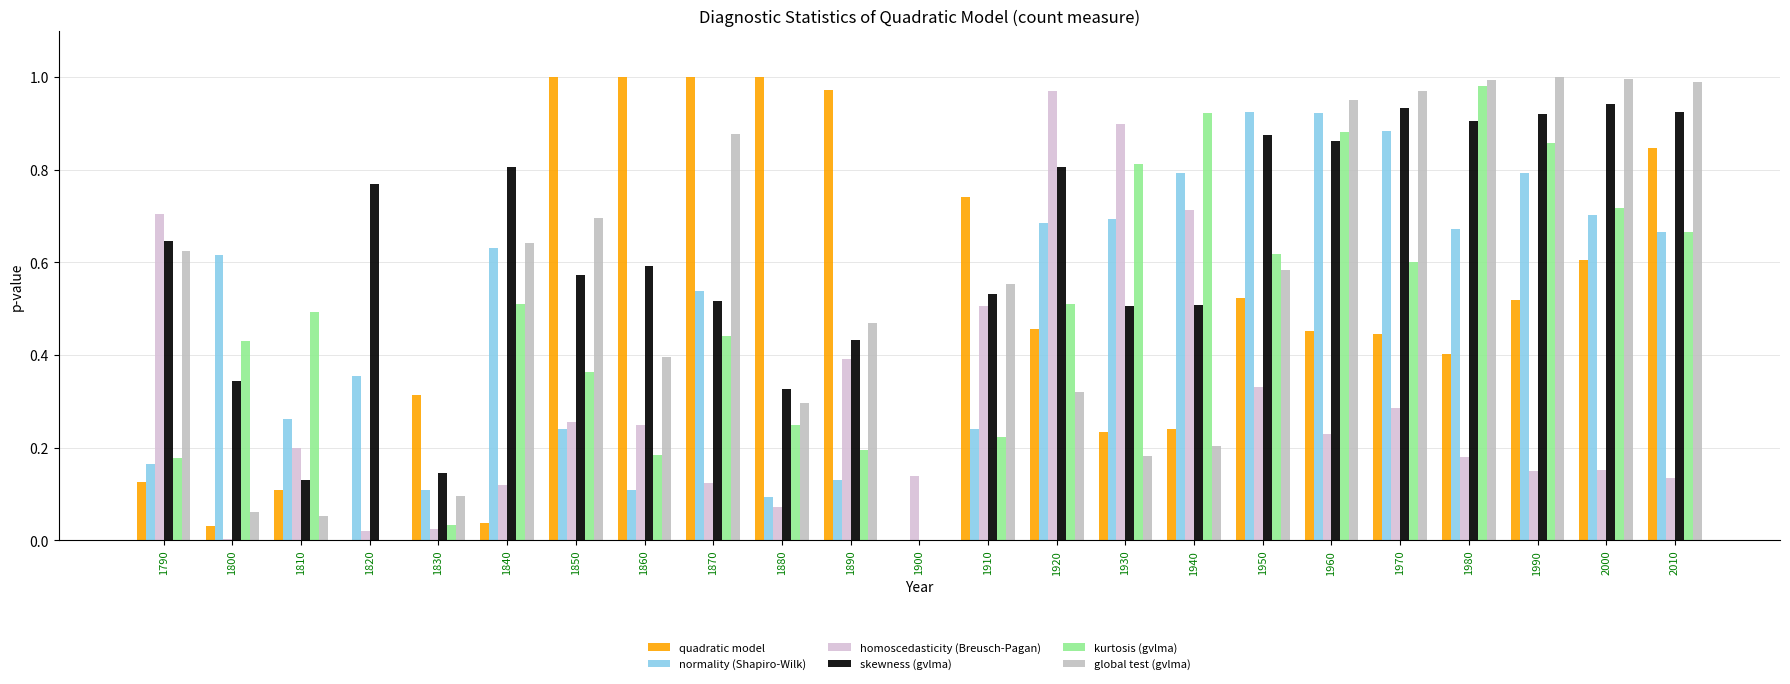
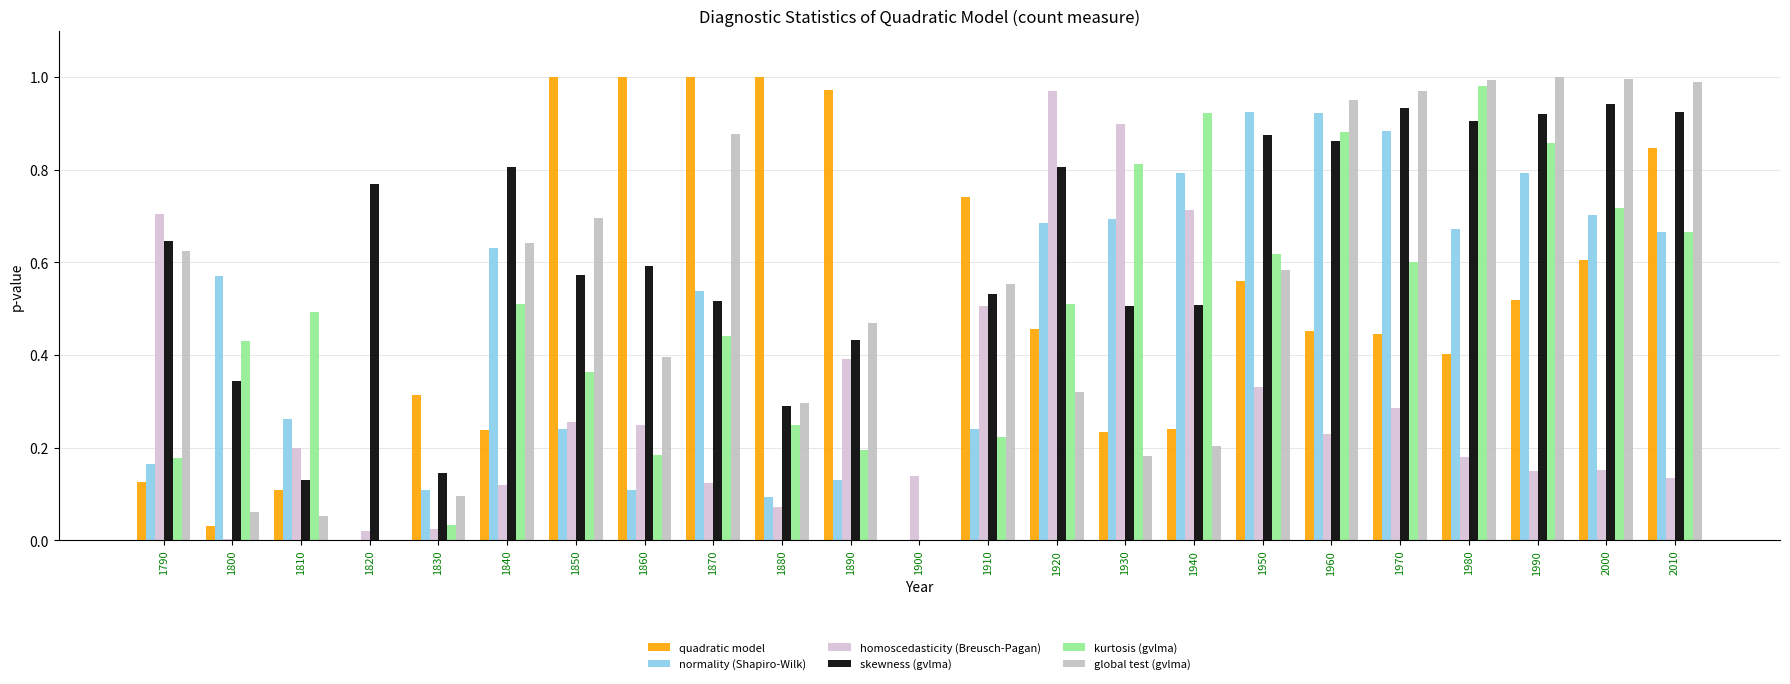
normality (Shapiro-Wilk), 1800: 0.62 -> 0.57
normality (Shapiro-Wilk), 1820: 0.36 -> 0.00
quadratic model, 1840: 0.04 -> 0.24
skewness (gvlma), 1880: 0.33 -> 0.29
quadratic model, 1950: 0.52 -> 0.56
